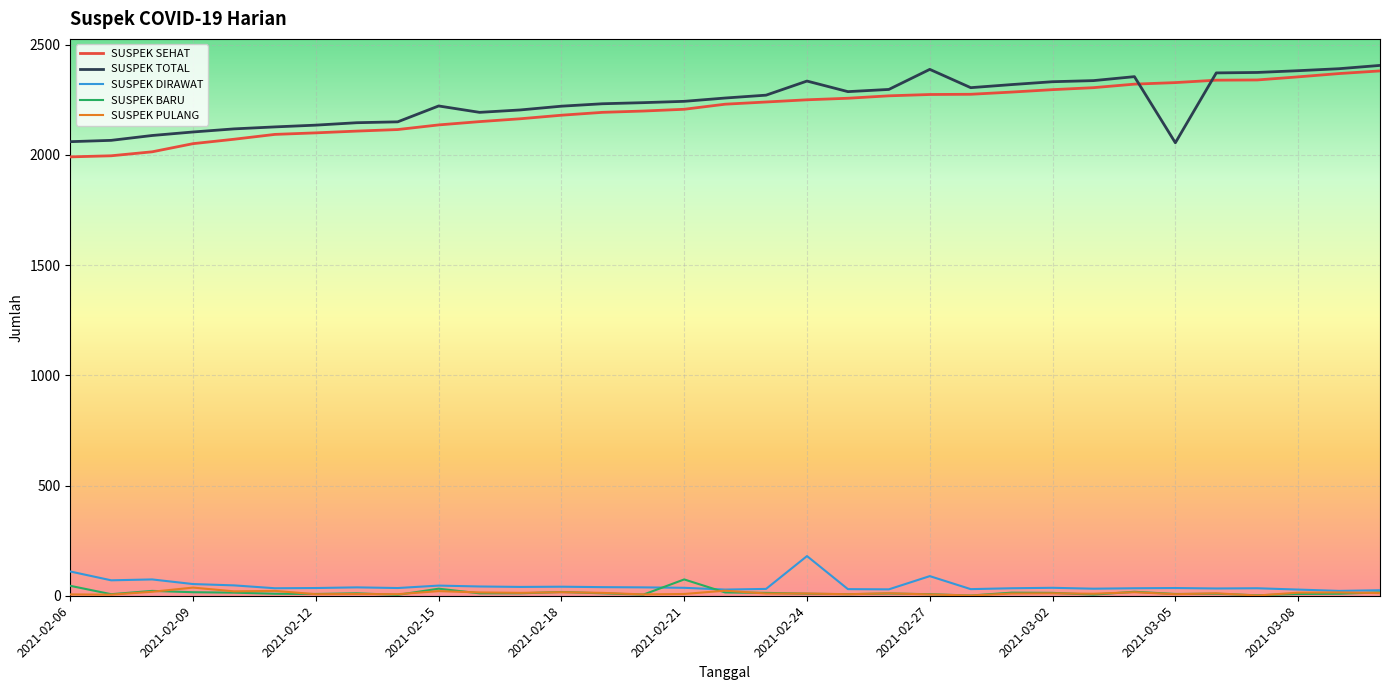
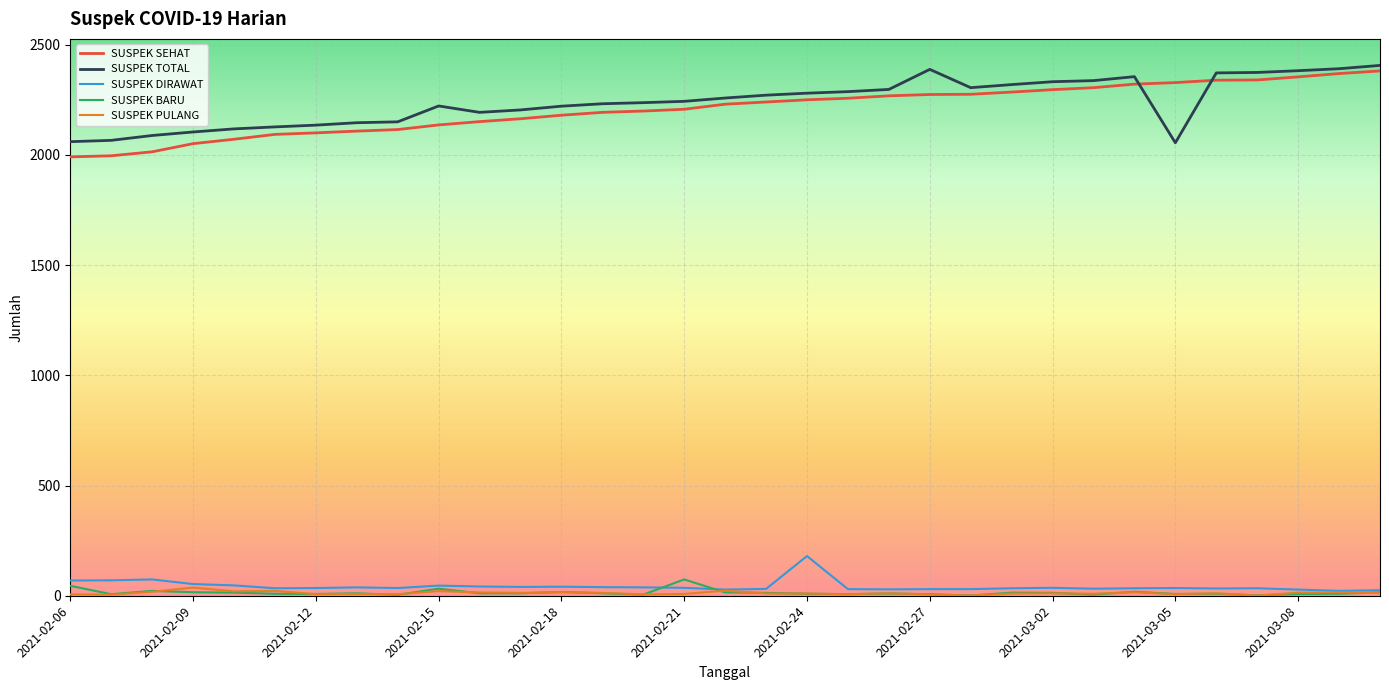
SUSPEK DIRAWAT, 2021-02-06: 110 -> 70
SUSPEK TOTAL, 2021-02-24: 2340 -> 2280
SUSPEK DIRAWAT, 2021-02-27: 90 -> 30
